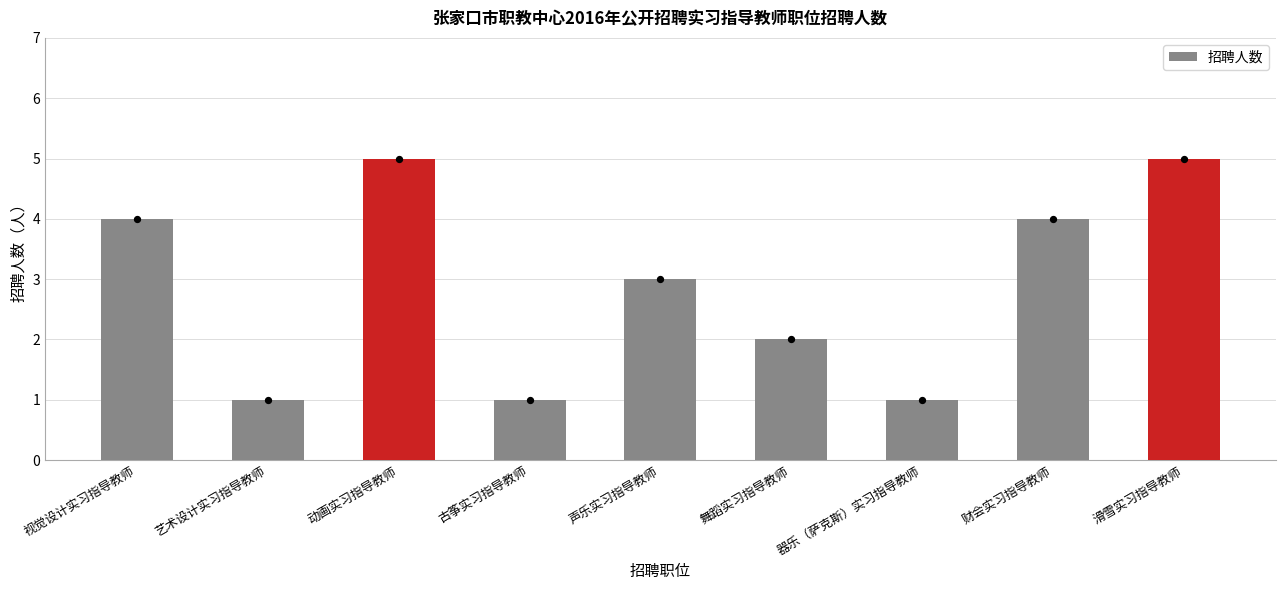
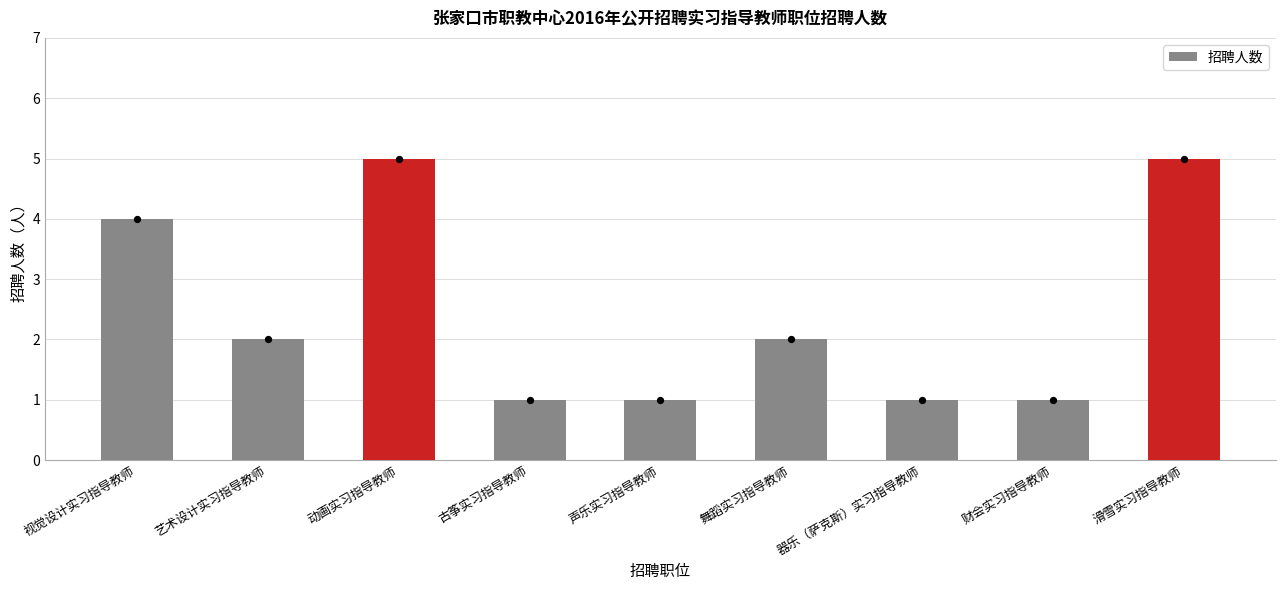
招聘人数, 艺术设计实习指导教师: 1 -> 2
招聘人数, 声乐实习指导教师: 3 -> 1
招聘人数, 财会实习指导教师: 4 -> 1
